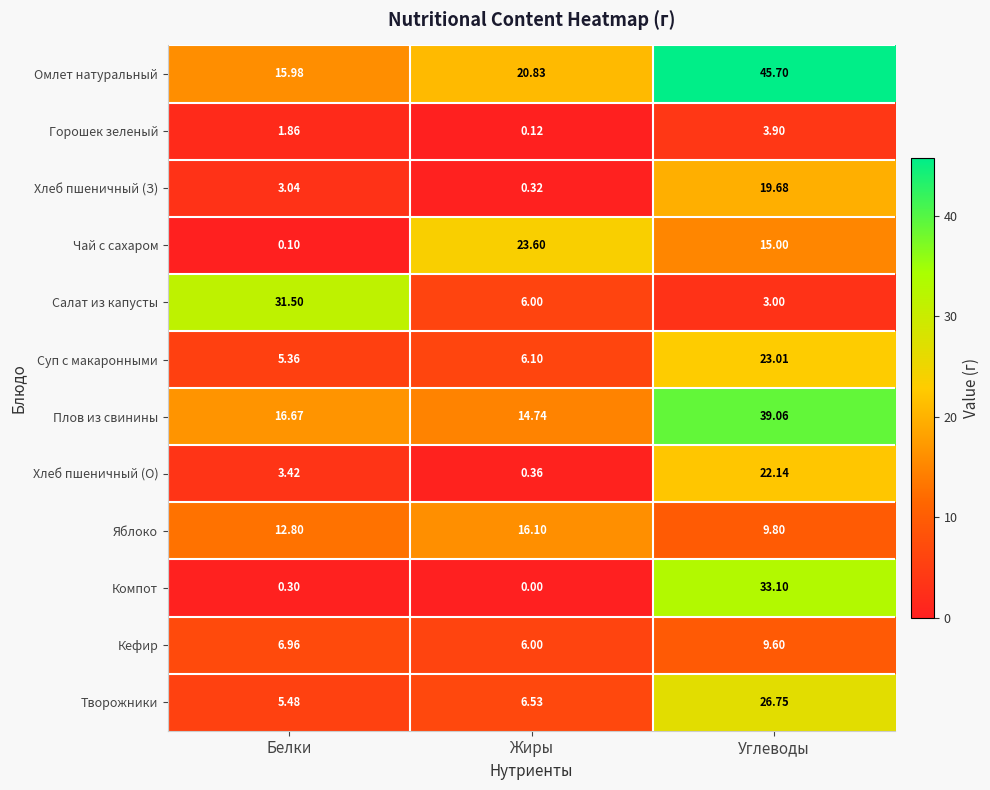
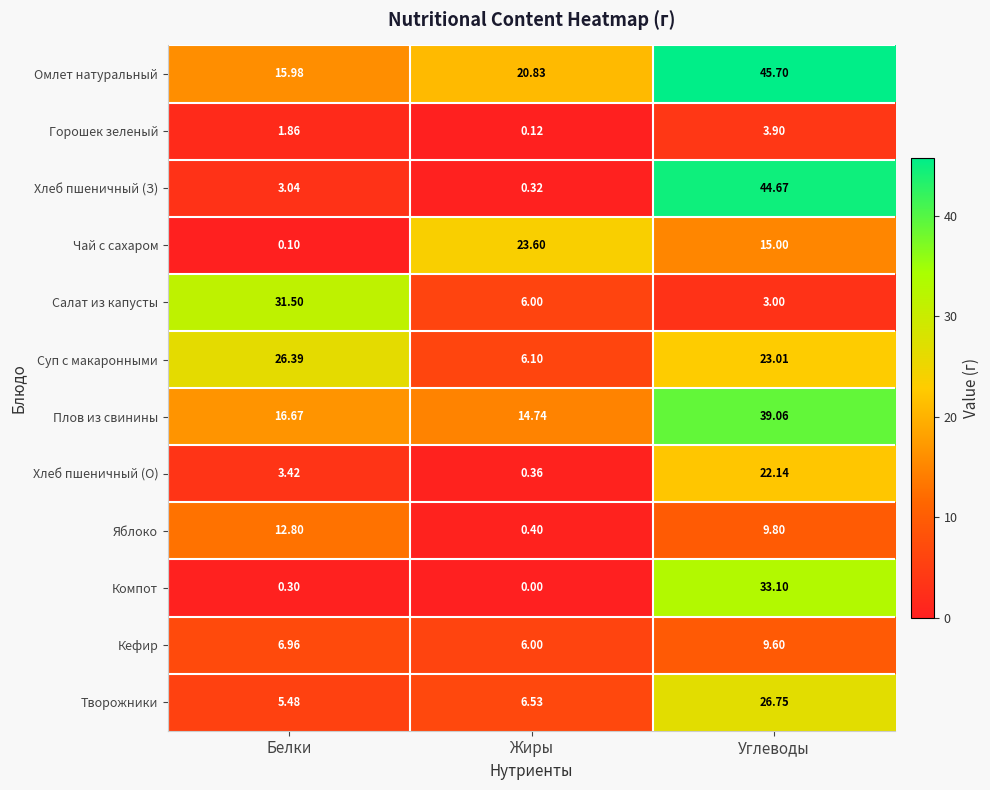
Хлеб пшеничный (З), Углеводы: 19.68 -> 44.67
Суп с макаронными, Белки: 5.36 -> 26.39
Яблоко, Жиры: 16.10 -> 0.40
